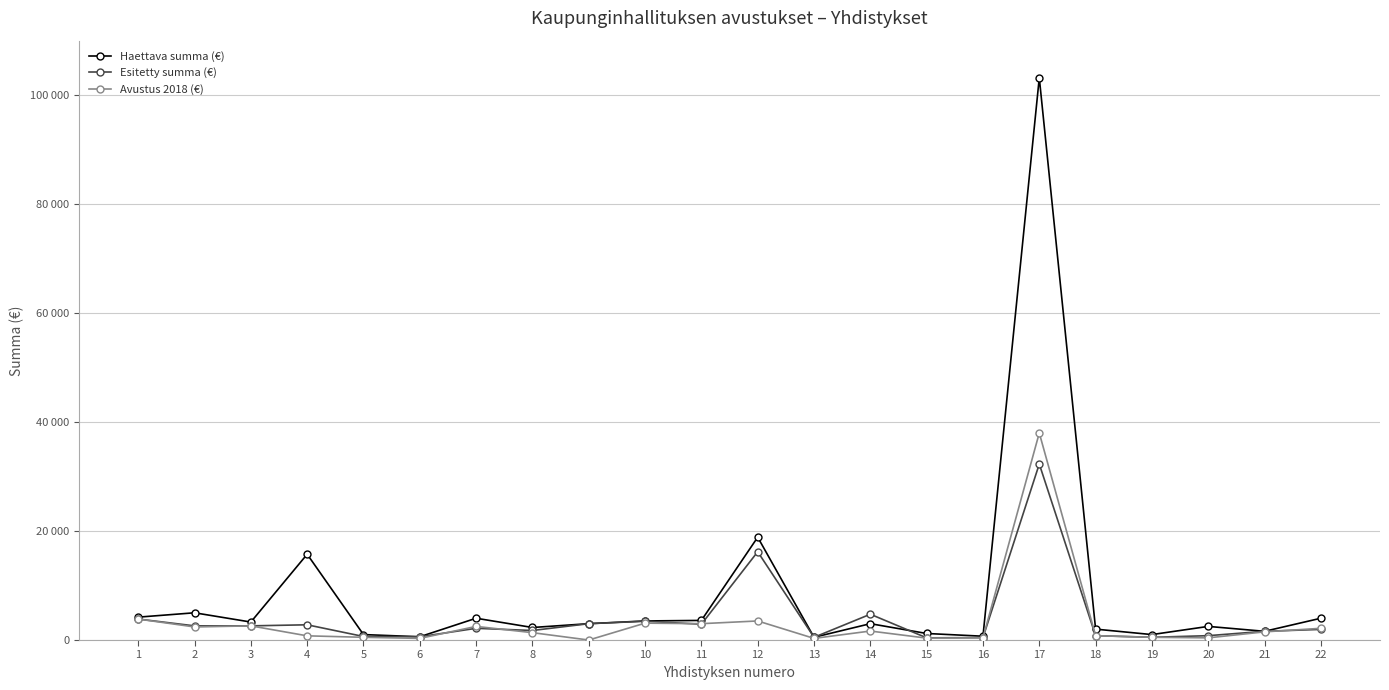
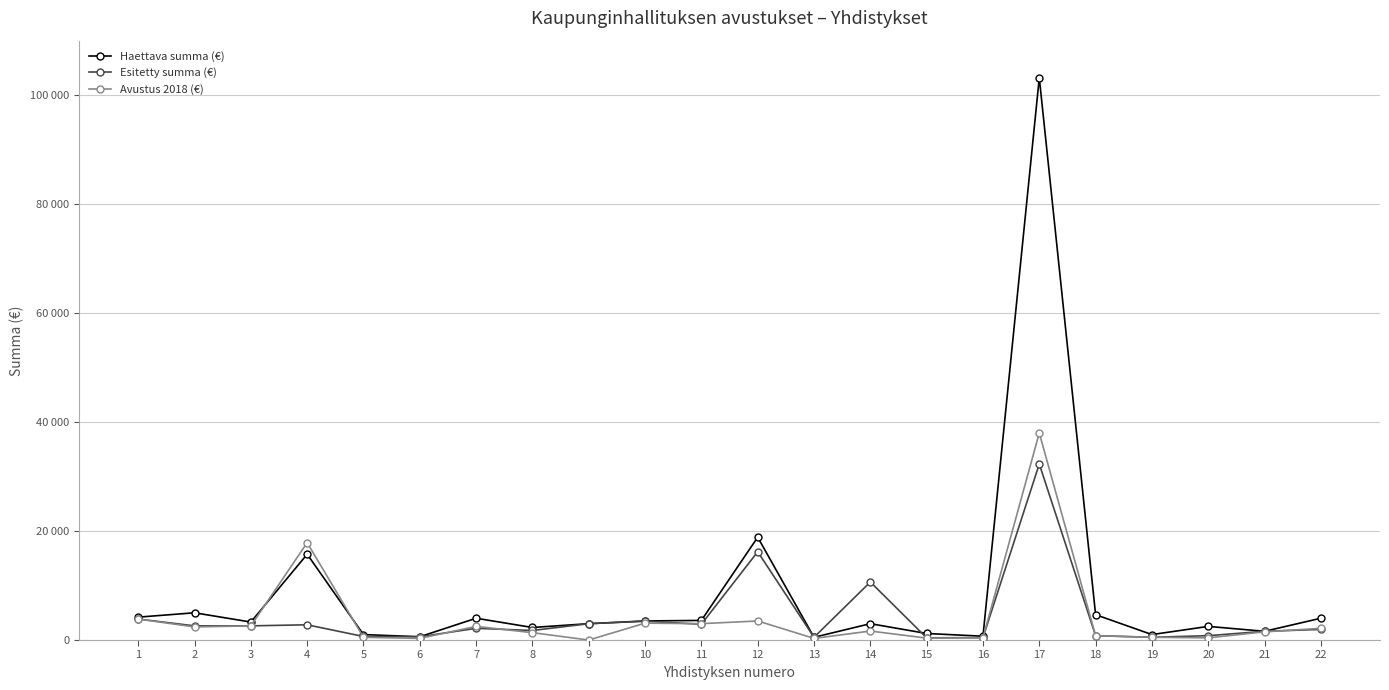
Avustus 2018 (€), 4: 1000 -> 18000
Esitetty summa (€), 14: 5000 -> 11000
Haettava summa (€), 18: 2000 -> 5000
